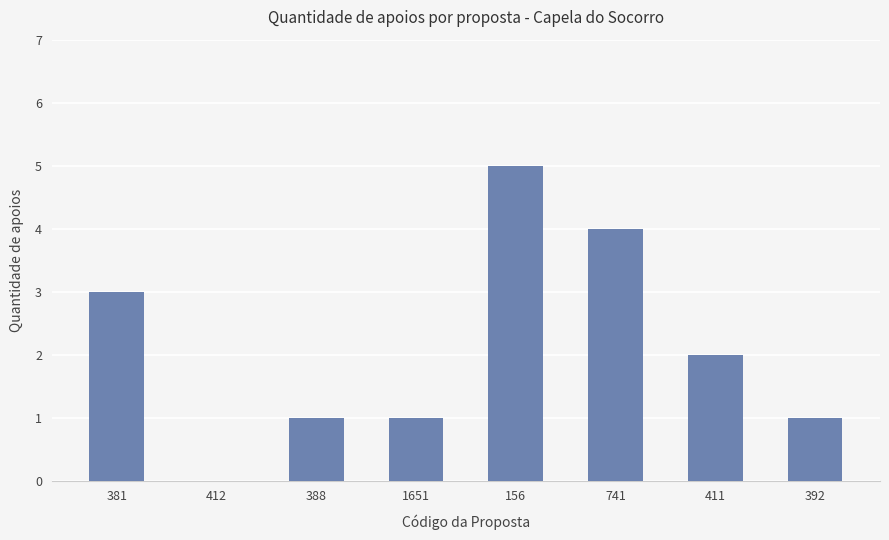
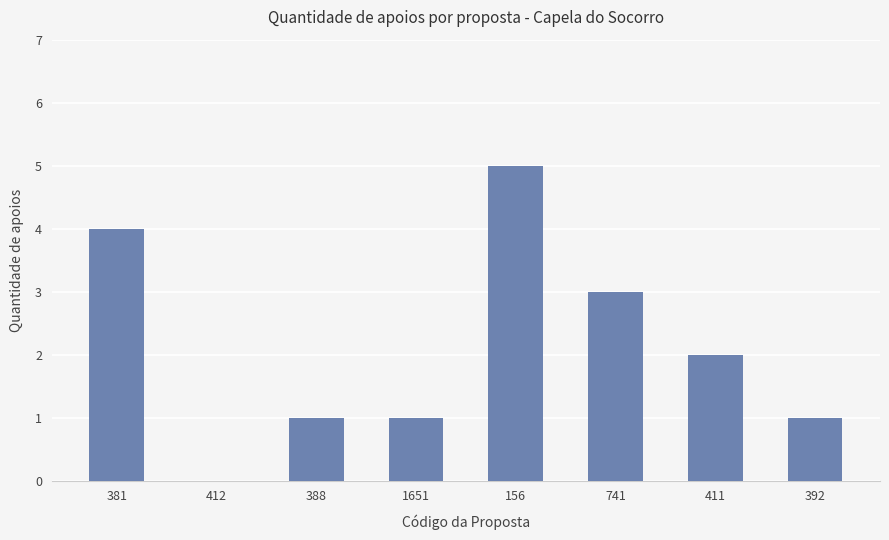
381: 3 -> 4
741: 4 -> 3
